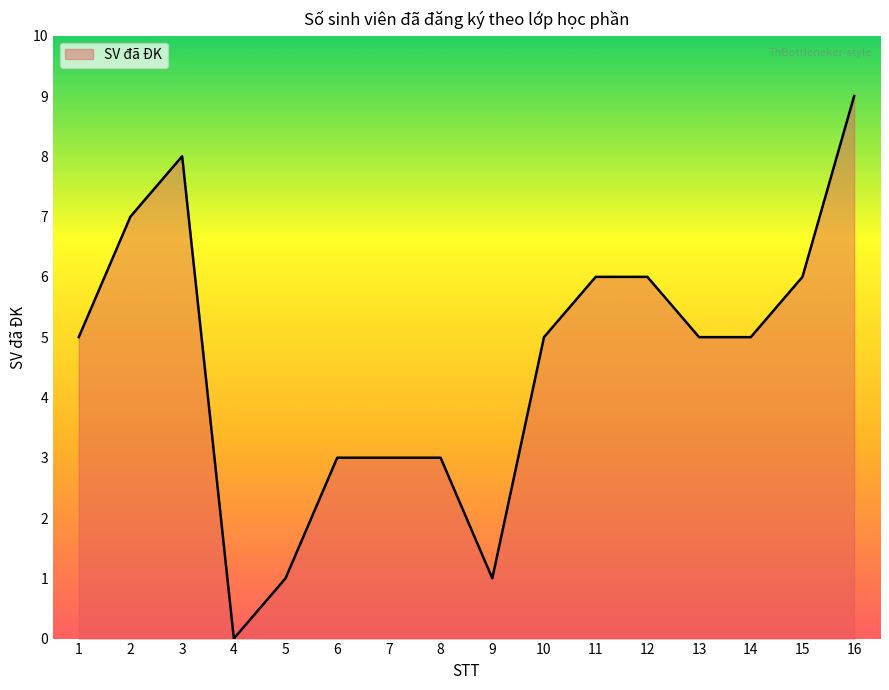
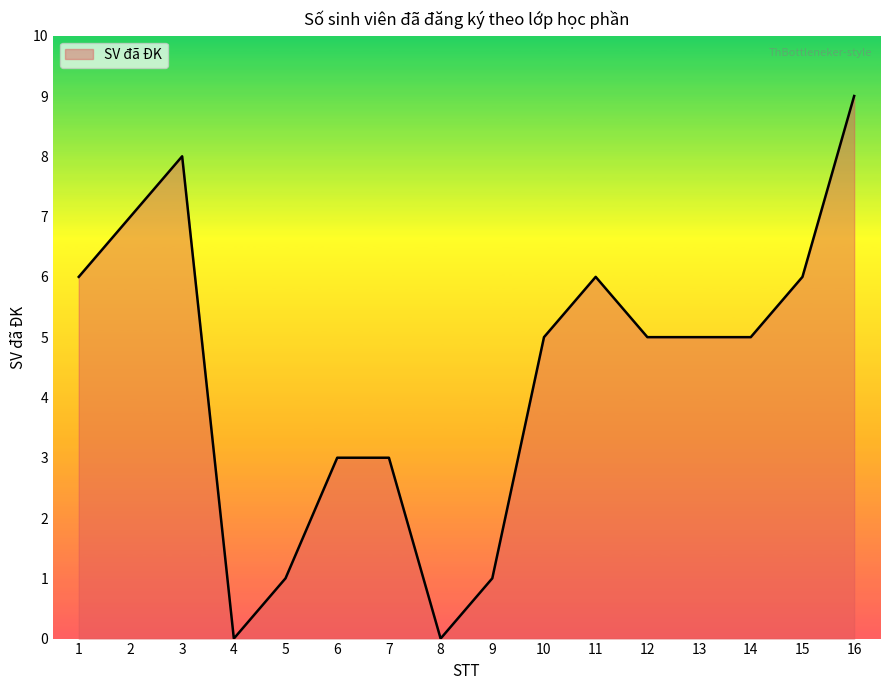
1: 5 -> 6
8: 3 -> 0
12: 6 -> 5
